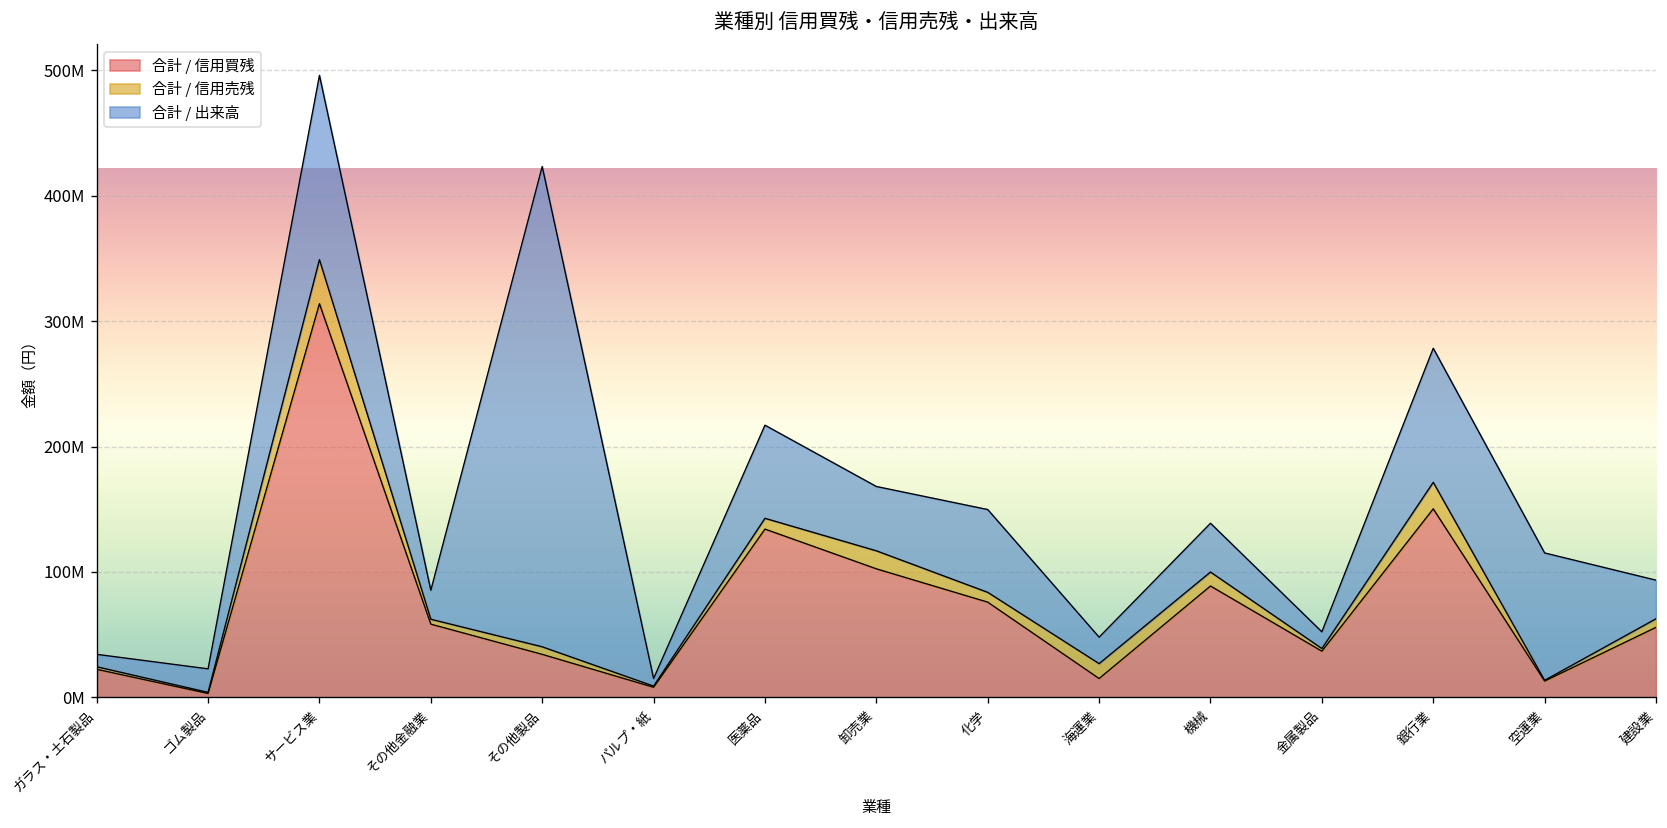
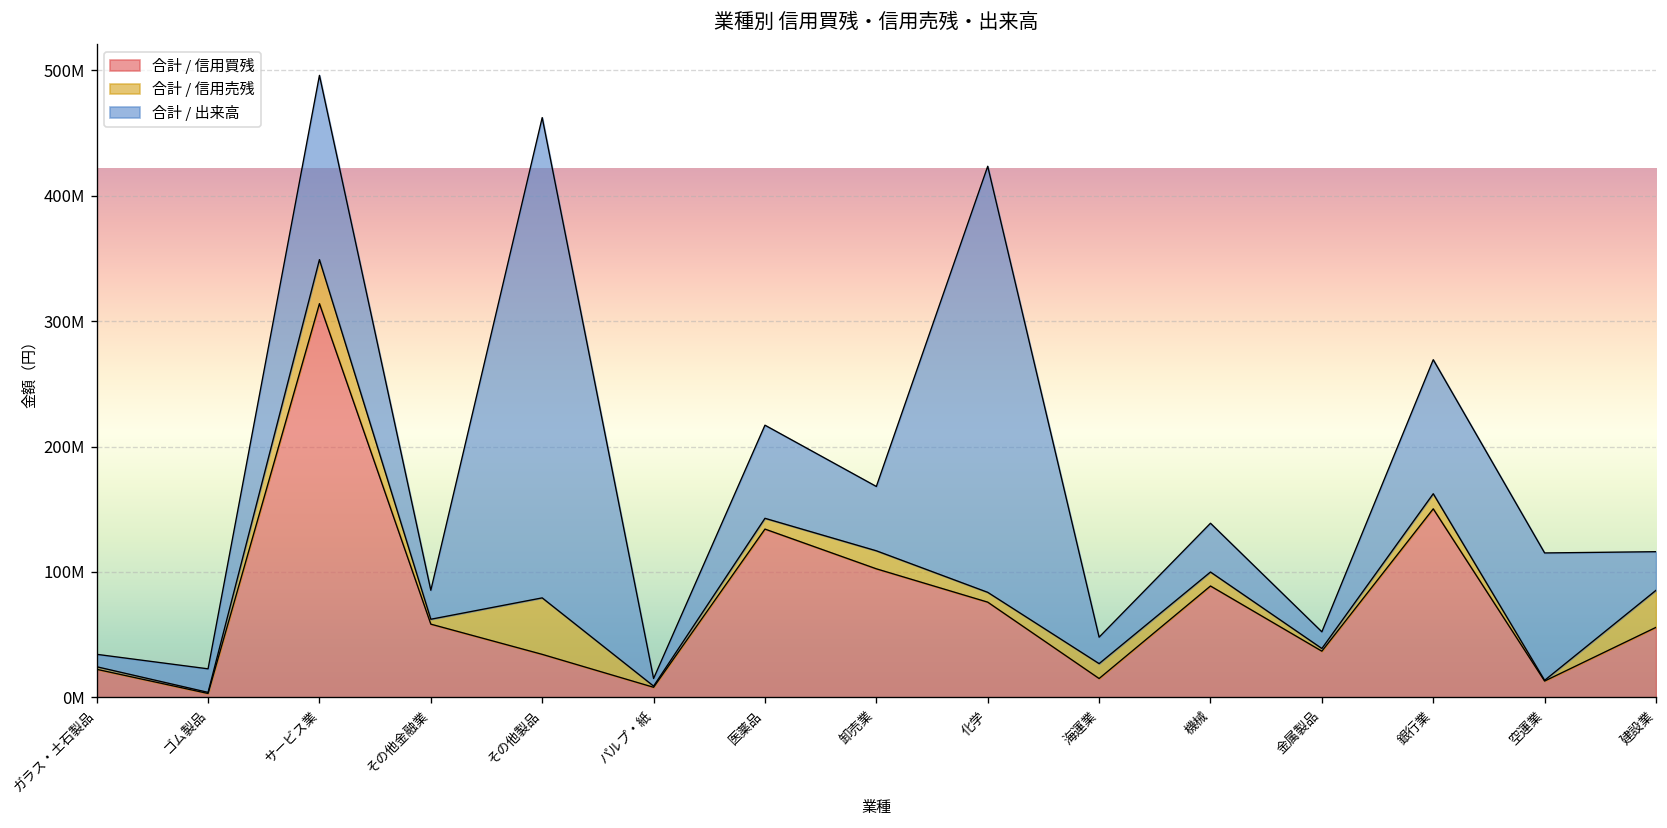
合計 / 信用売残, その他製品: 6000000 -> 45000000
合計 / 出来高, 化学: 66000000 -> 340000000
合計 / 信用売残, 銀行業: 21000000 -> 12000000
合計 / 信用売残, 建設業: 7000000 -> 30000000
